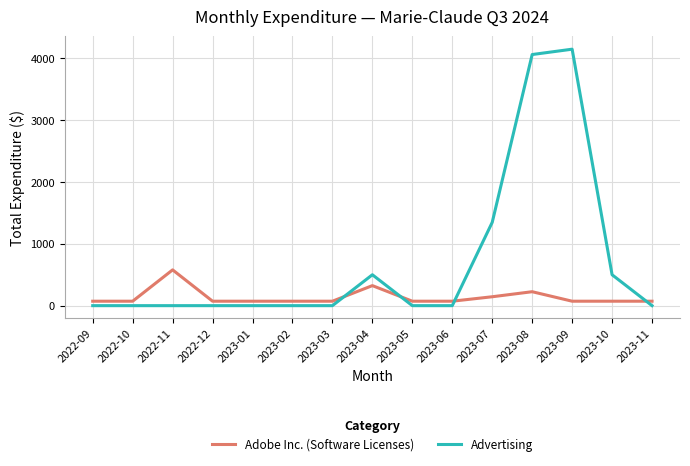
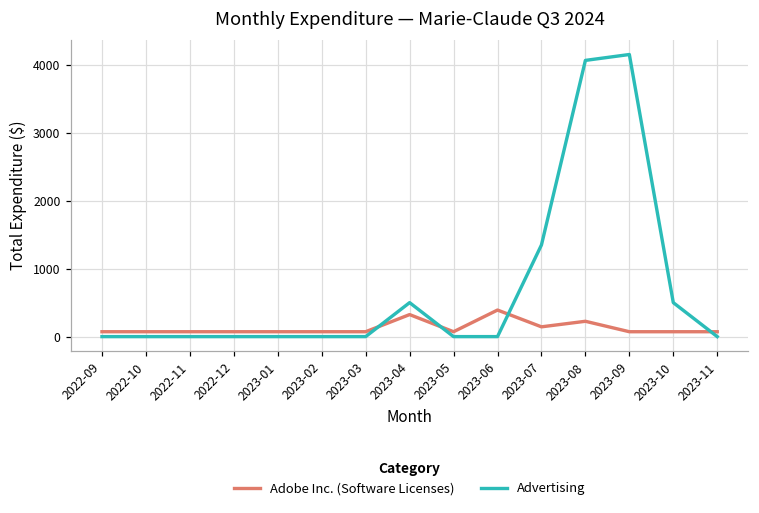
Adobe Inc. (Software Licenses), 2022-11: 600 -> 100
Adobe Inc. (Software Licenses), 2023-06: 100 -> 400
